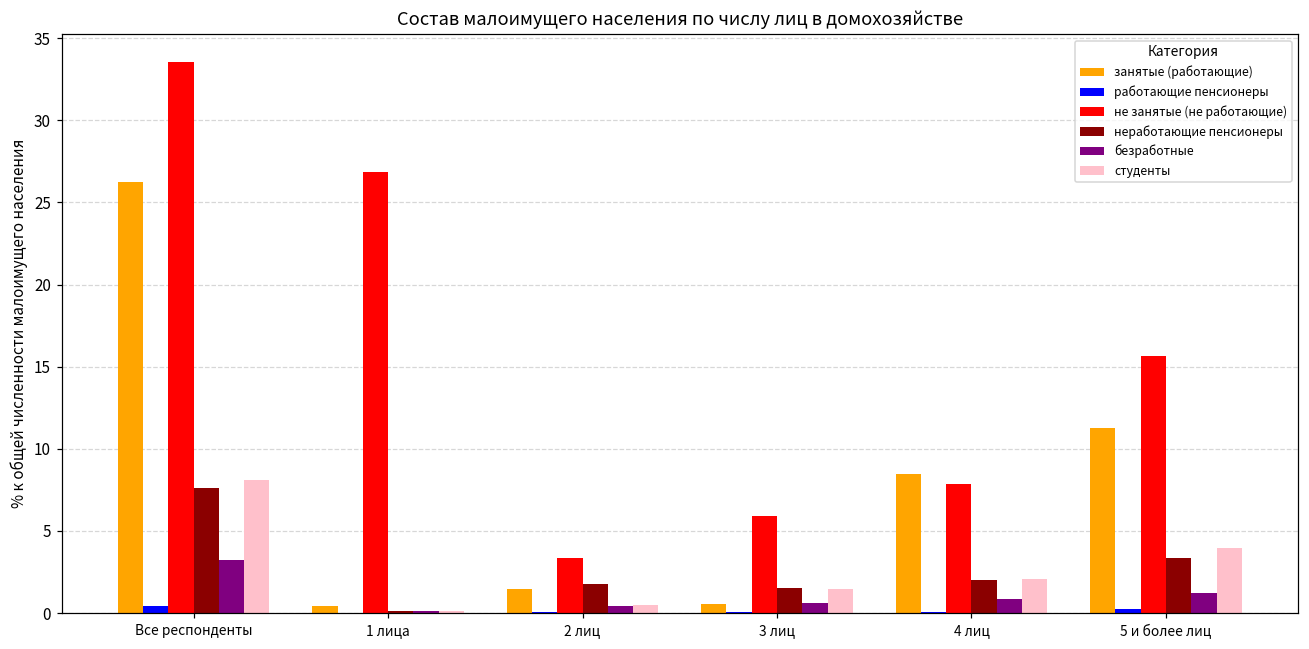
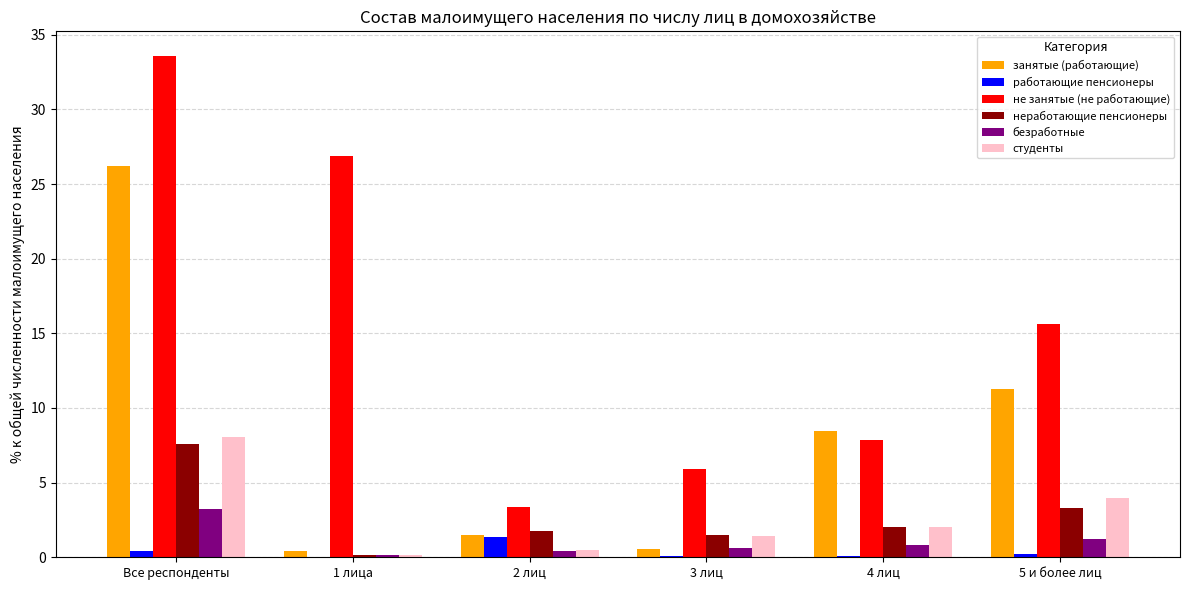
работающие пенсионеры, 2 лиц: 0.0 -> 1.4
